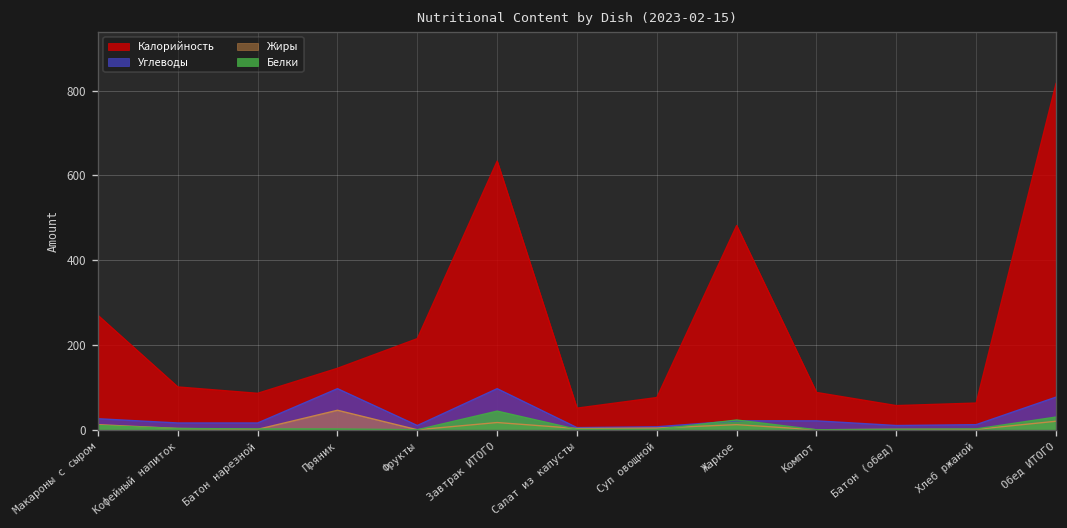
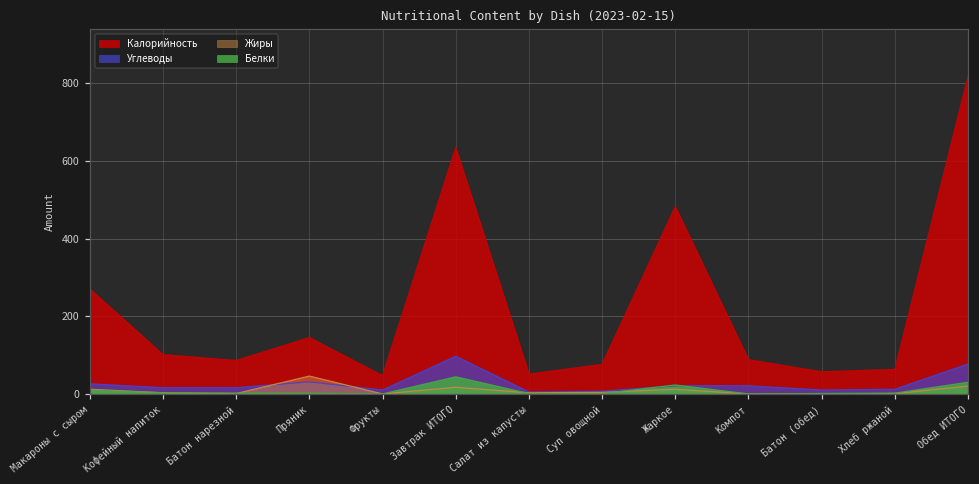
Углеводы, Пряник: 100 -> 30
Калорийность, Фрукты: 220 -> 50
